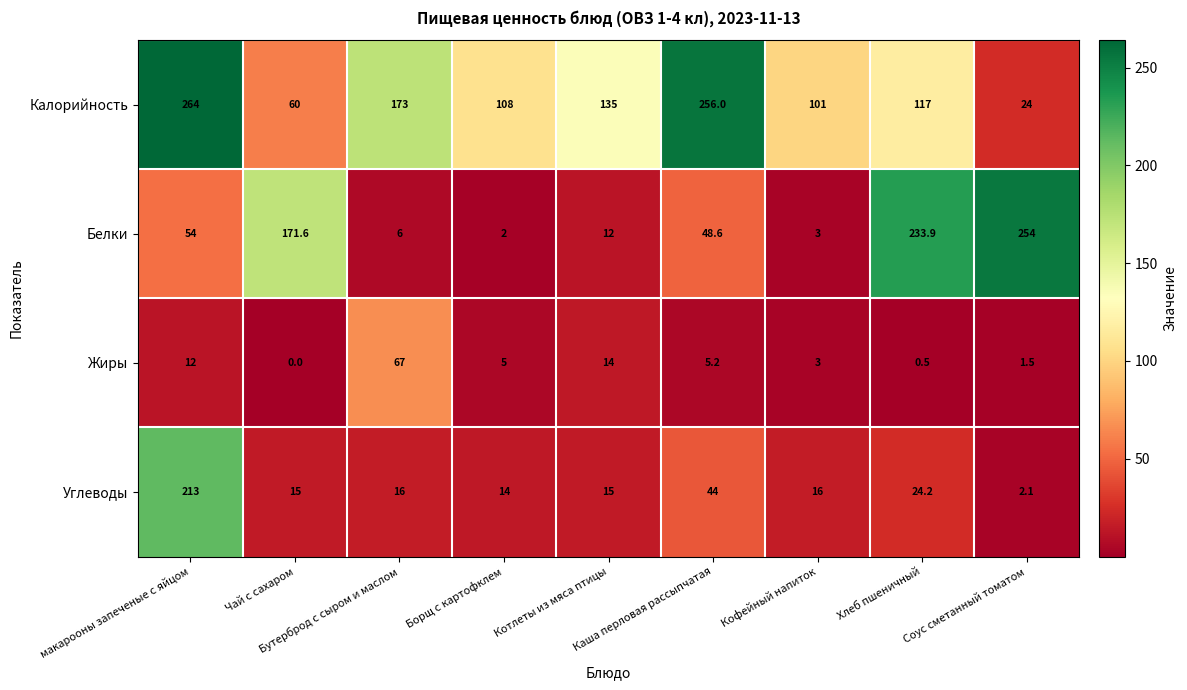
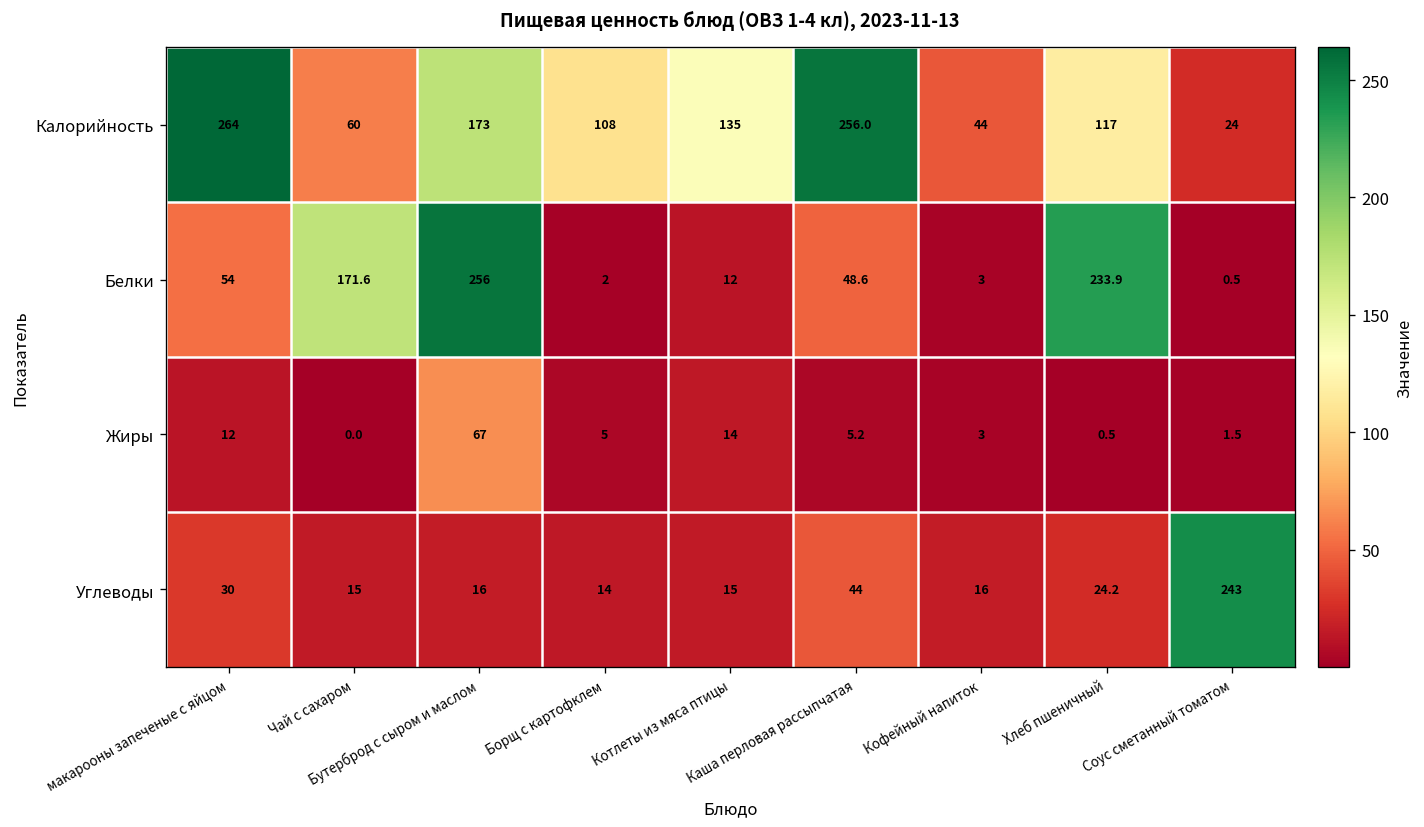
Калорийность, Кофейный напиток: 101 -> 44
Белки, Бутерброд с сыром и маслом: 6 -> 256
Белки, Соус сметанный томатом: 254 -> 0.5
Углеводы, макарооны запеченые с яйцом: 213 -> 30
Углеводы, Соус сметанный томатом: 2.1 -> 243
